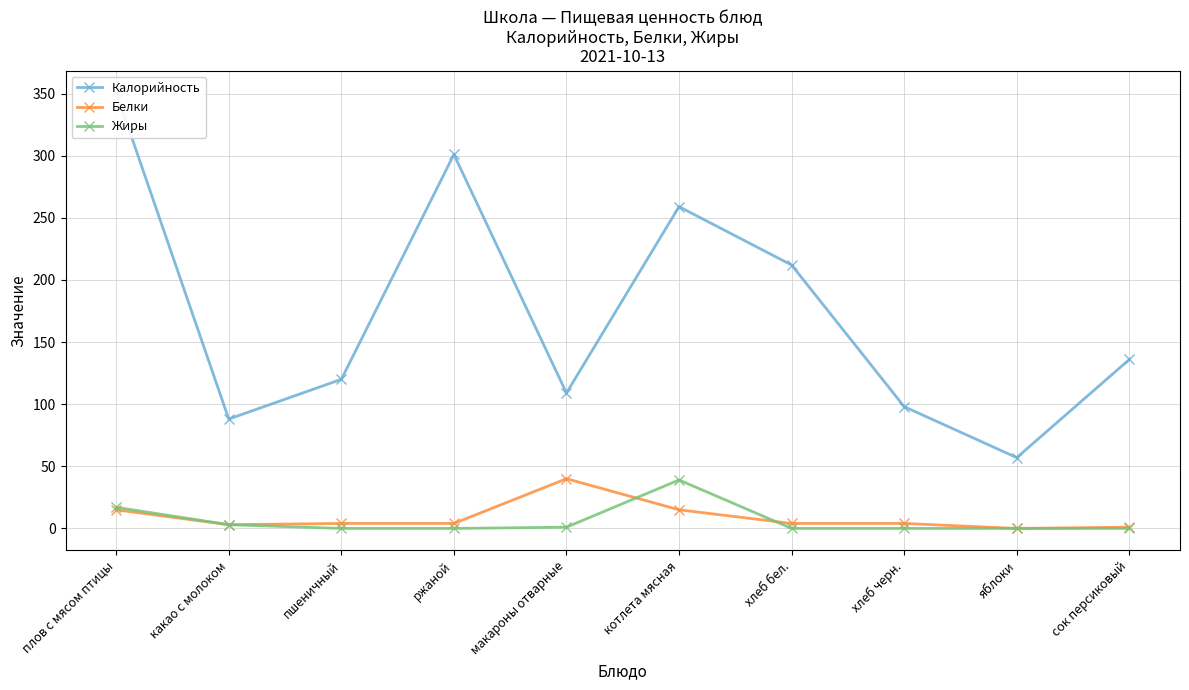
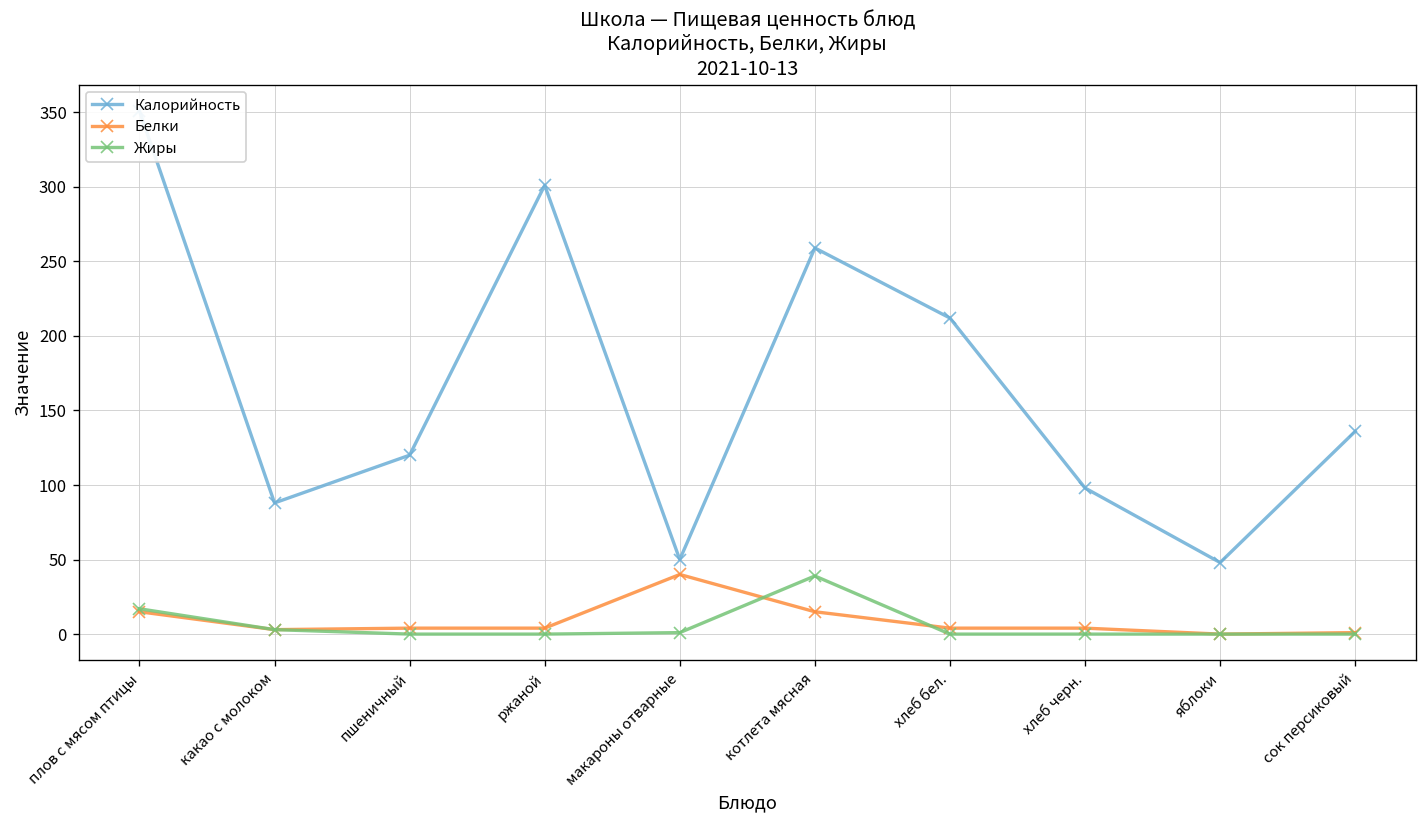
Калорийность, макароны отварные: 109 -> 50
Калорийность, яблоки: 57 -> 48
